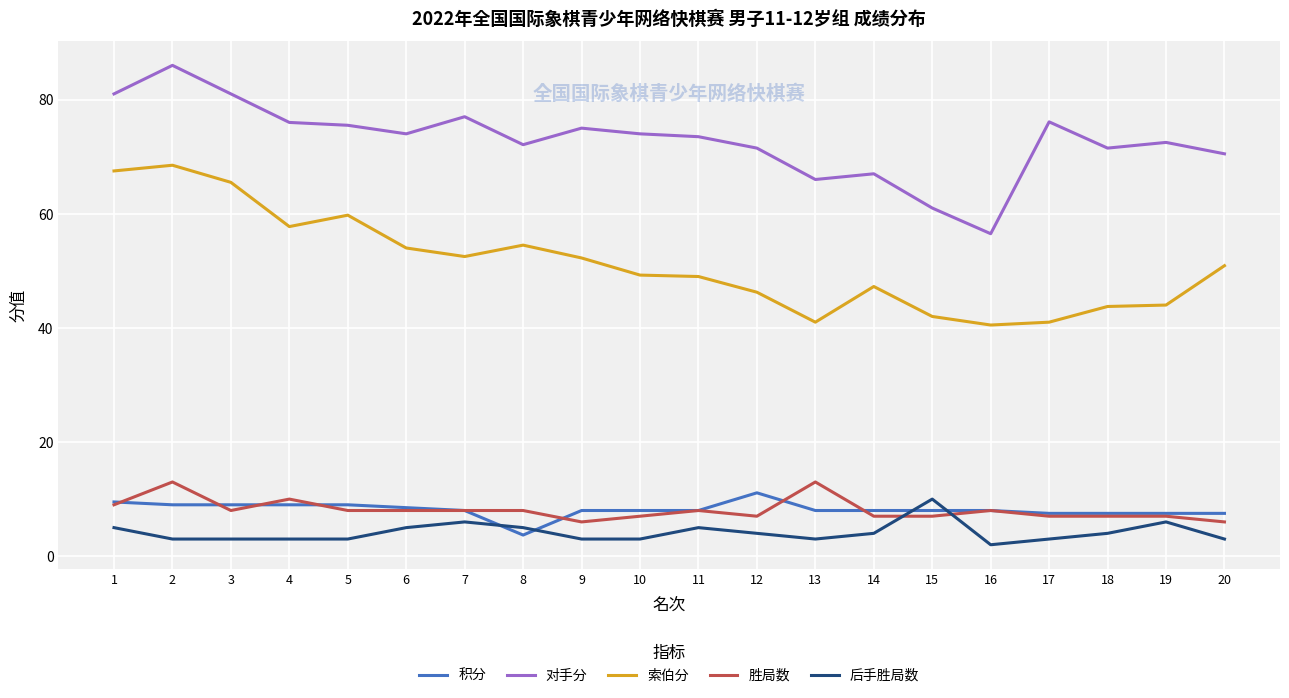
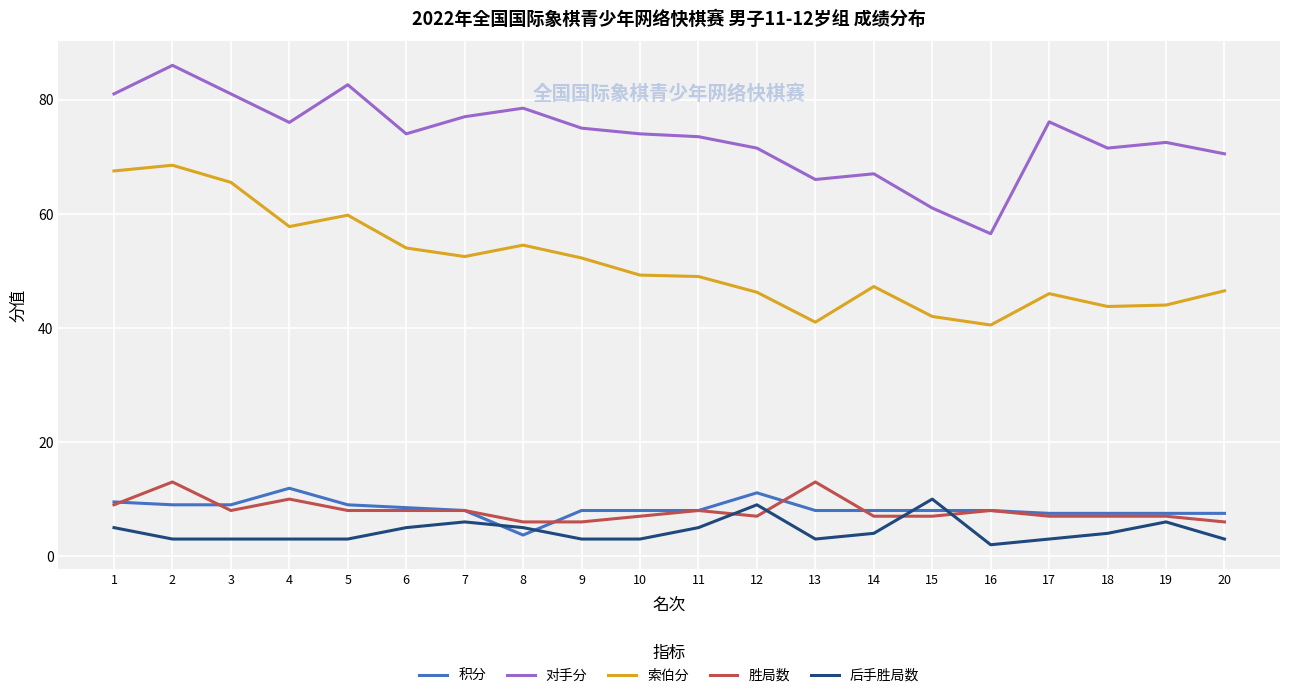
积分, 4: 9 -> 12
对手分, 5: 76 -> 83
对手分, 8: 72 -> 79
胜局数, 8: 8 -> 6
后手胜局数, 12: 4 -> 9
索伯分, 17: 41 -> 46
索伯分, 20: 51 -> 47
